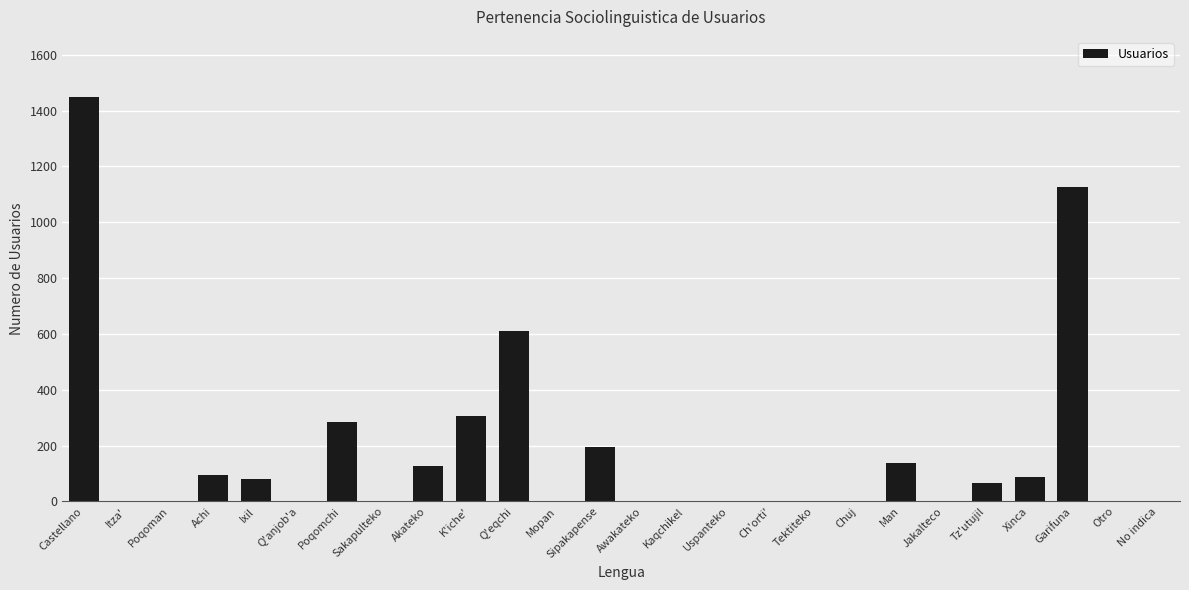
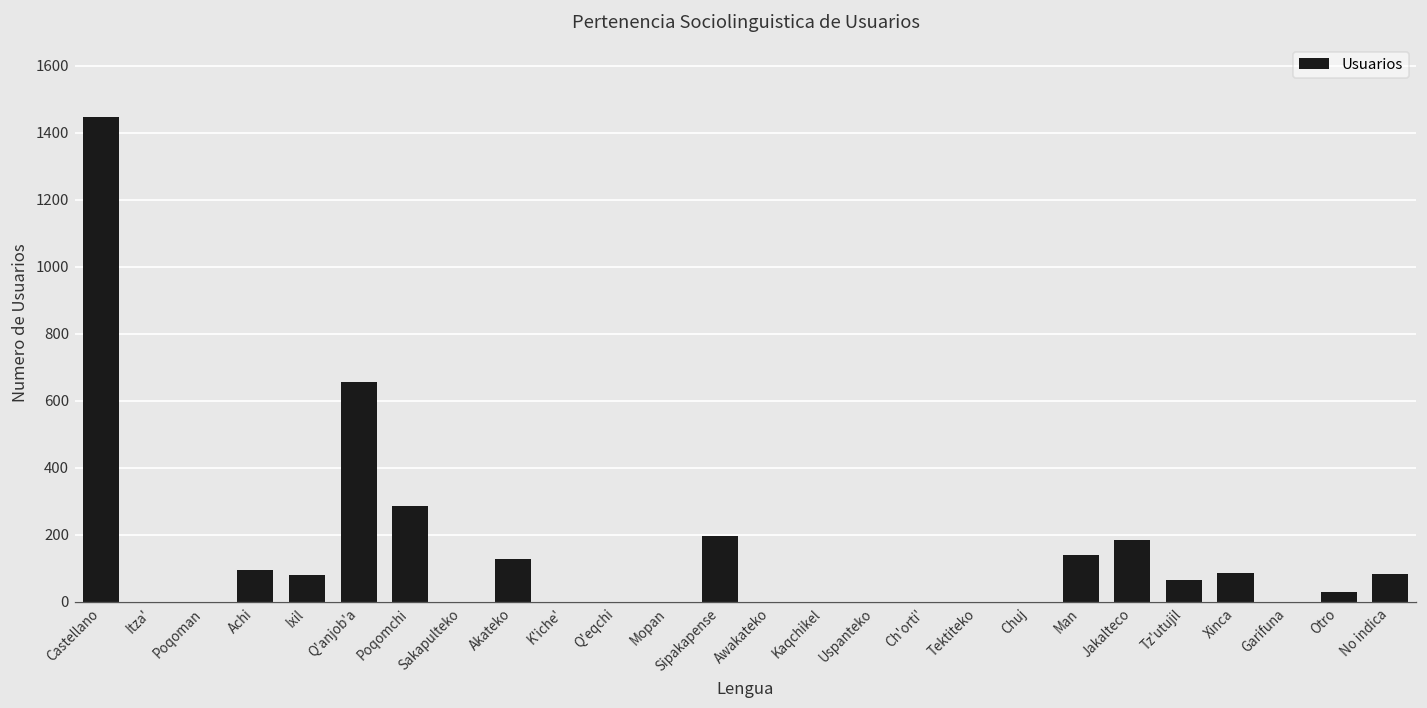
Q'anjob'a: 0 -> 660
K'iche': 310 -> 0
Q'eqchi: 610 -> 0
Jakalteco: 0 -> 180
Garifuna: 1130 -> 0
Otro: 0 -> 30
No indica: 0 -> 80
